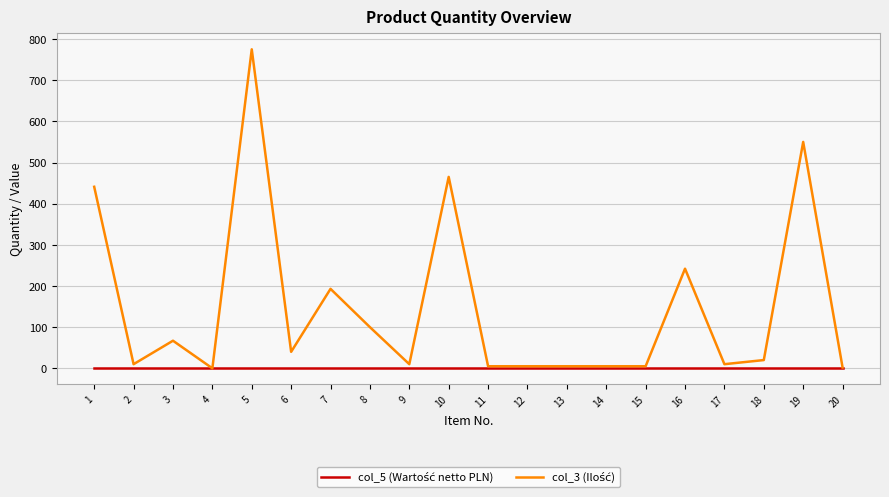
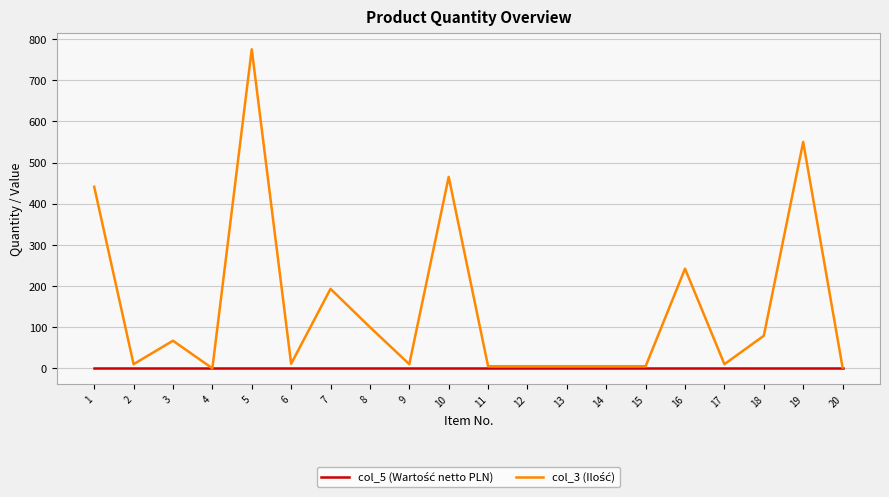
col_3 (Ilość), 6: 40 -> 10
col_3 (Ilość), 18: 20 -> 80
